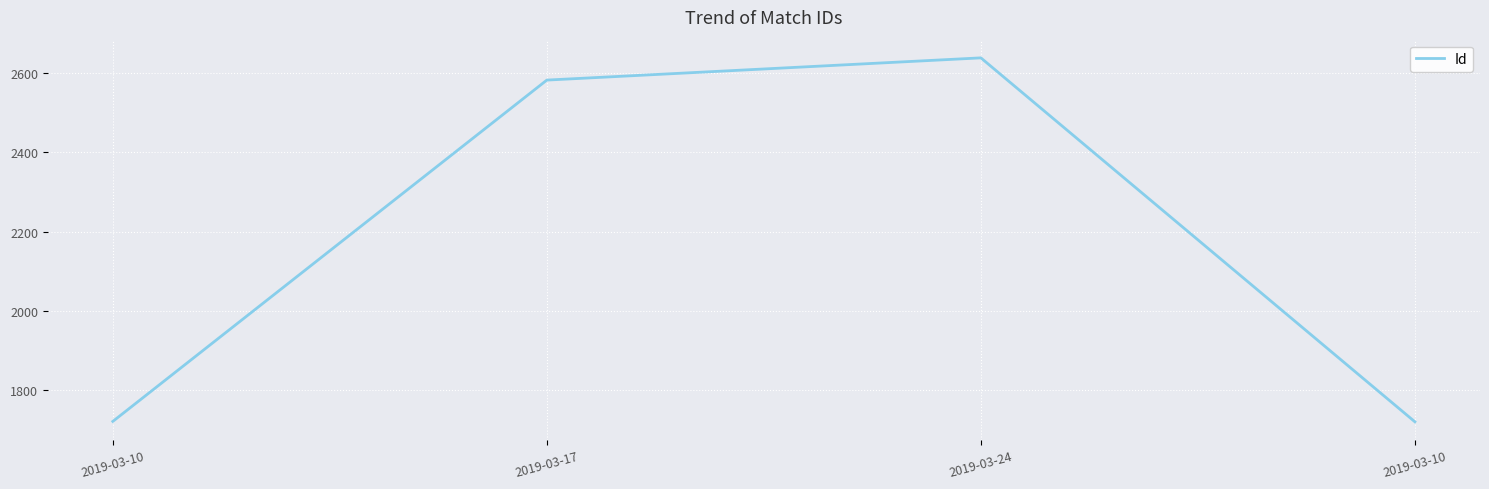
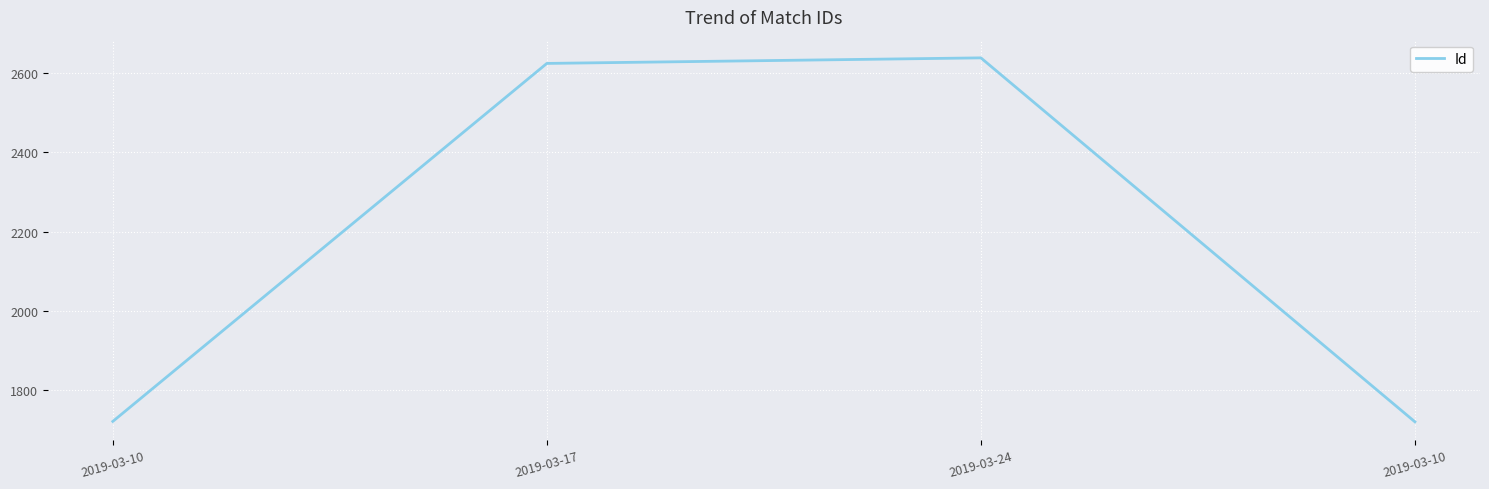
2019-03-17: 2580 -> 2620
